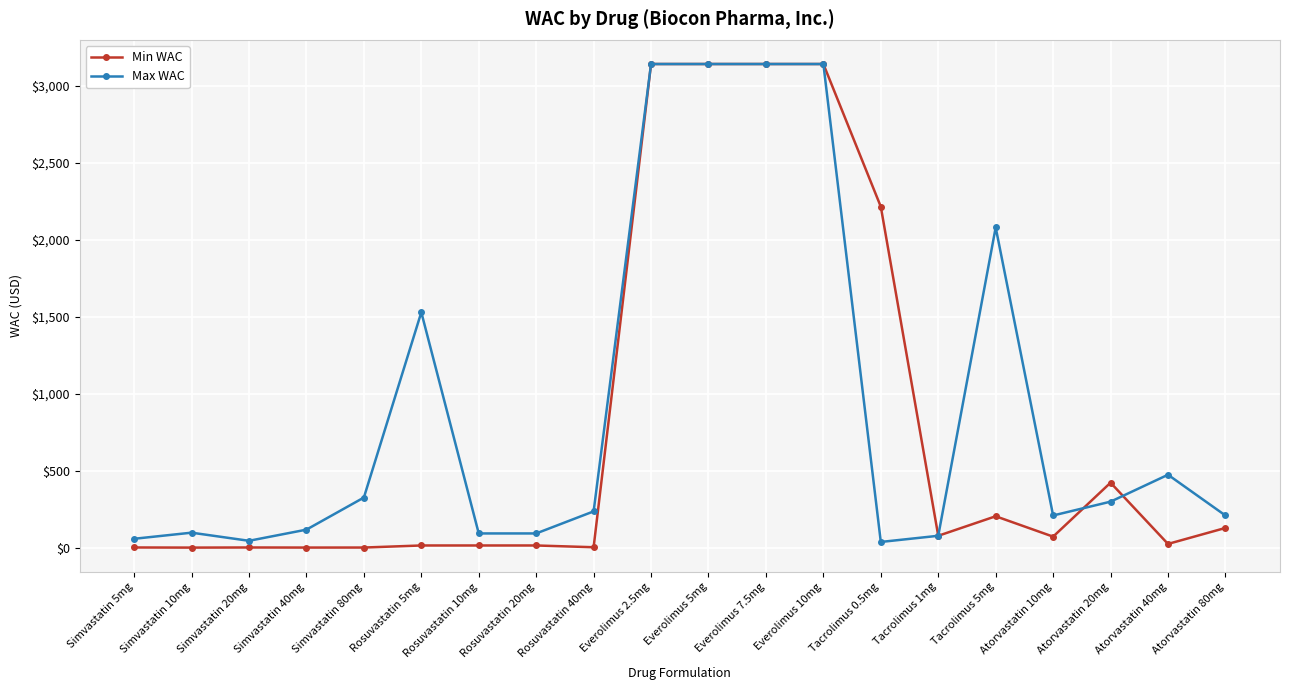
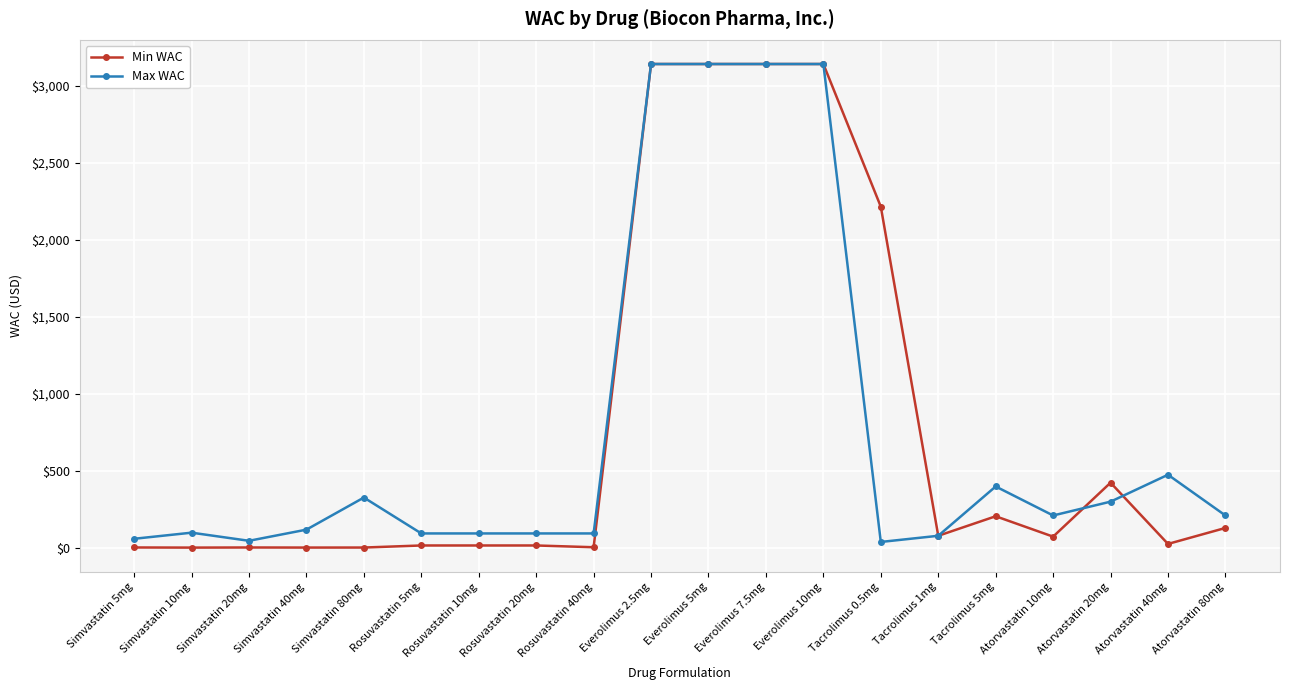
Max WAC, Rosuvastatin 5mg: $1,530 -> $100
Max WAC, Rosuvastatin 40mg: $240 -> $100
Max WAC, Tacrolimus 5mg: $2,080 -> $400
